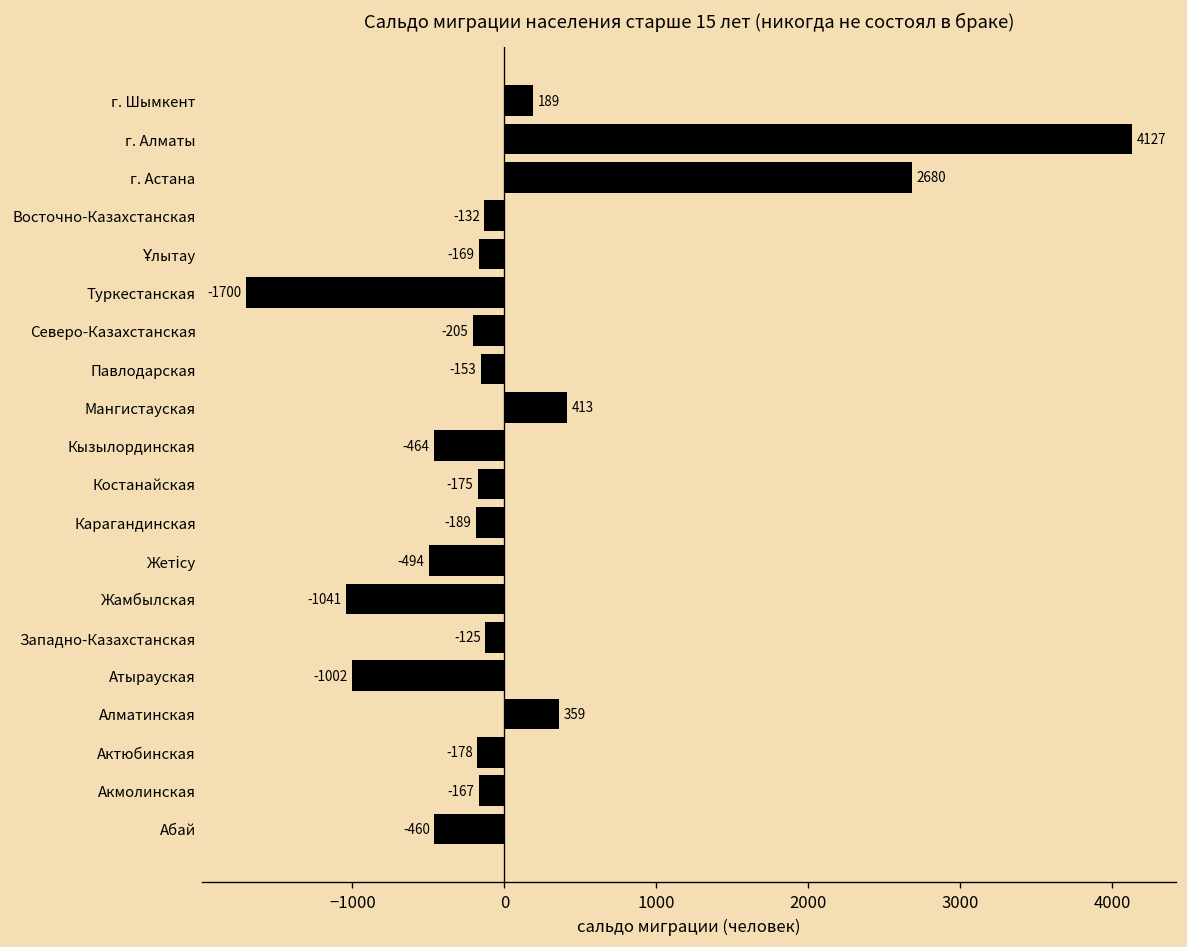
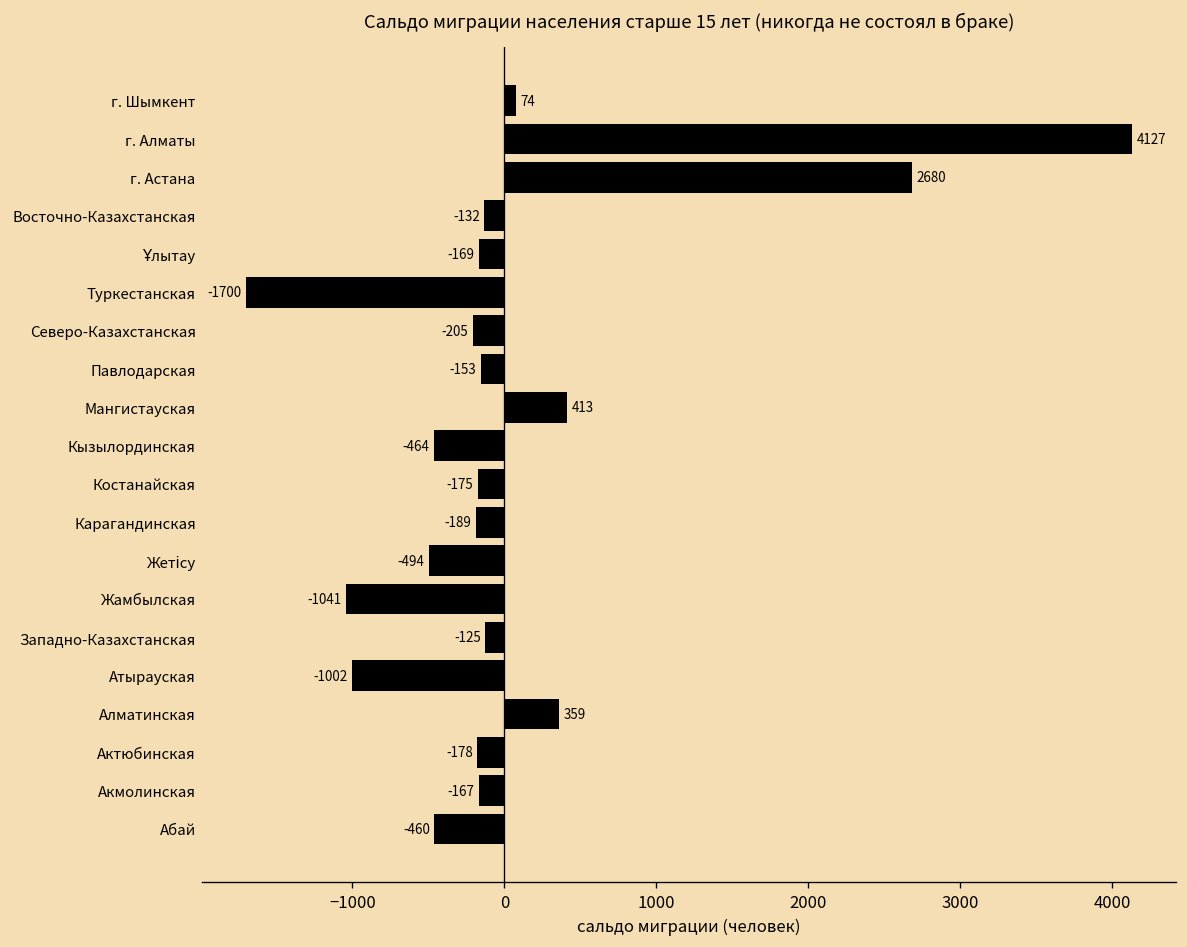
г. Шымкент: 189 -> 74
